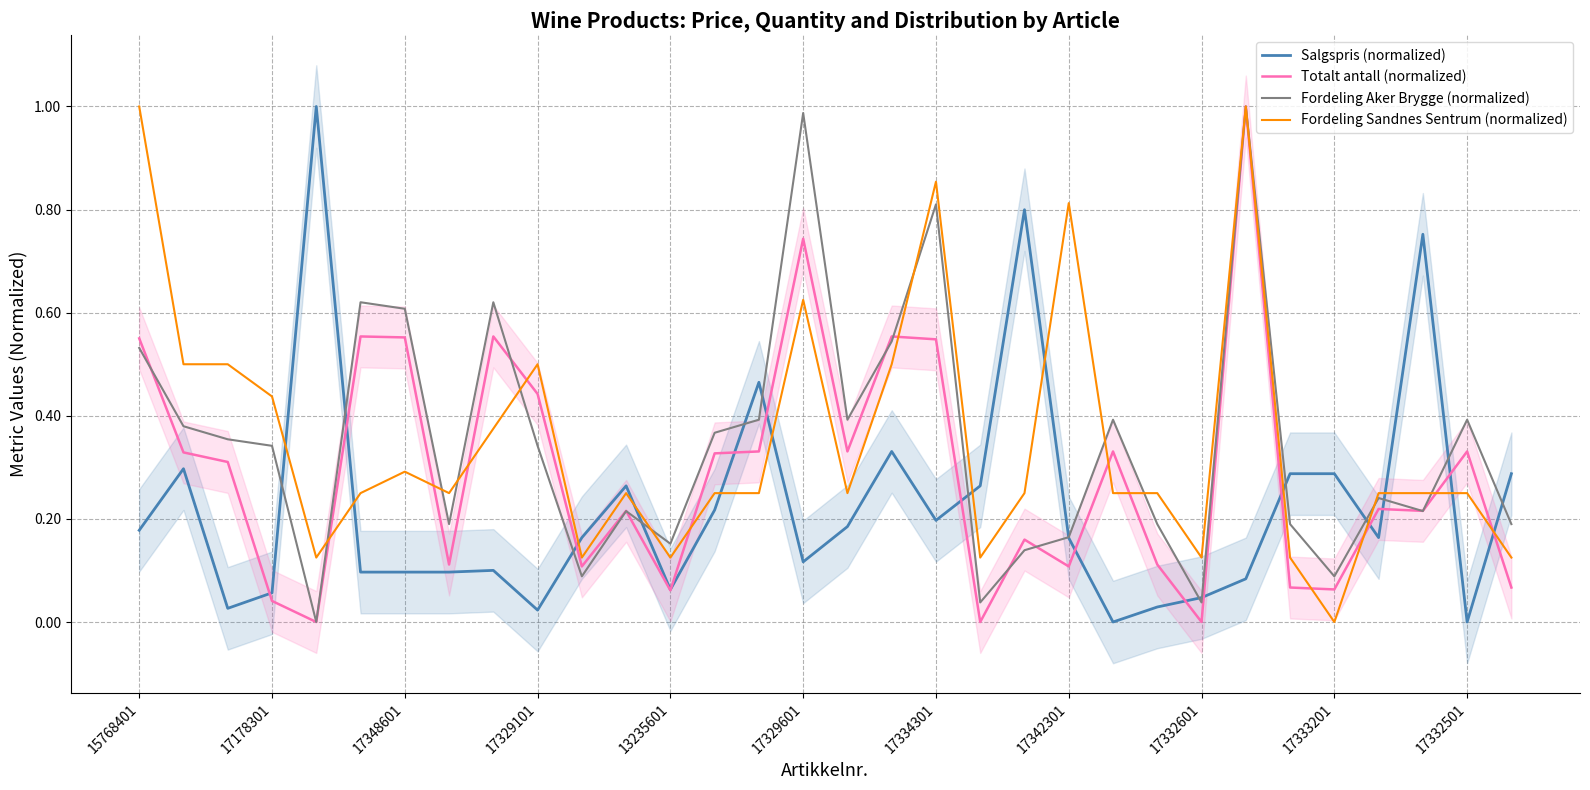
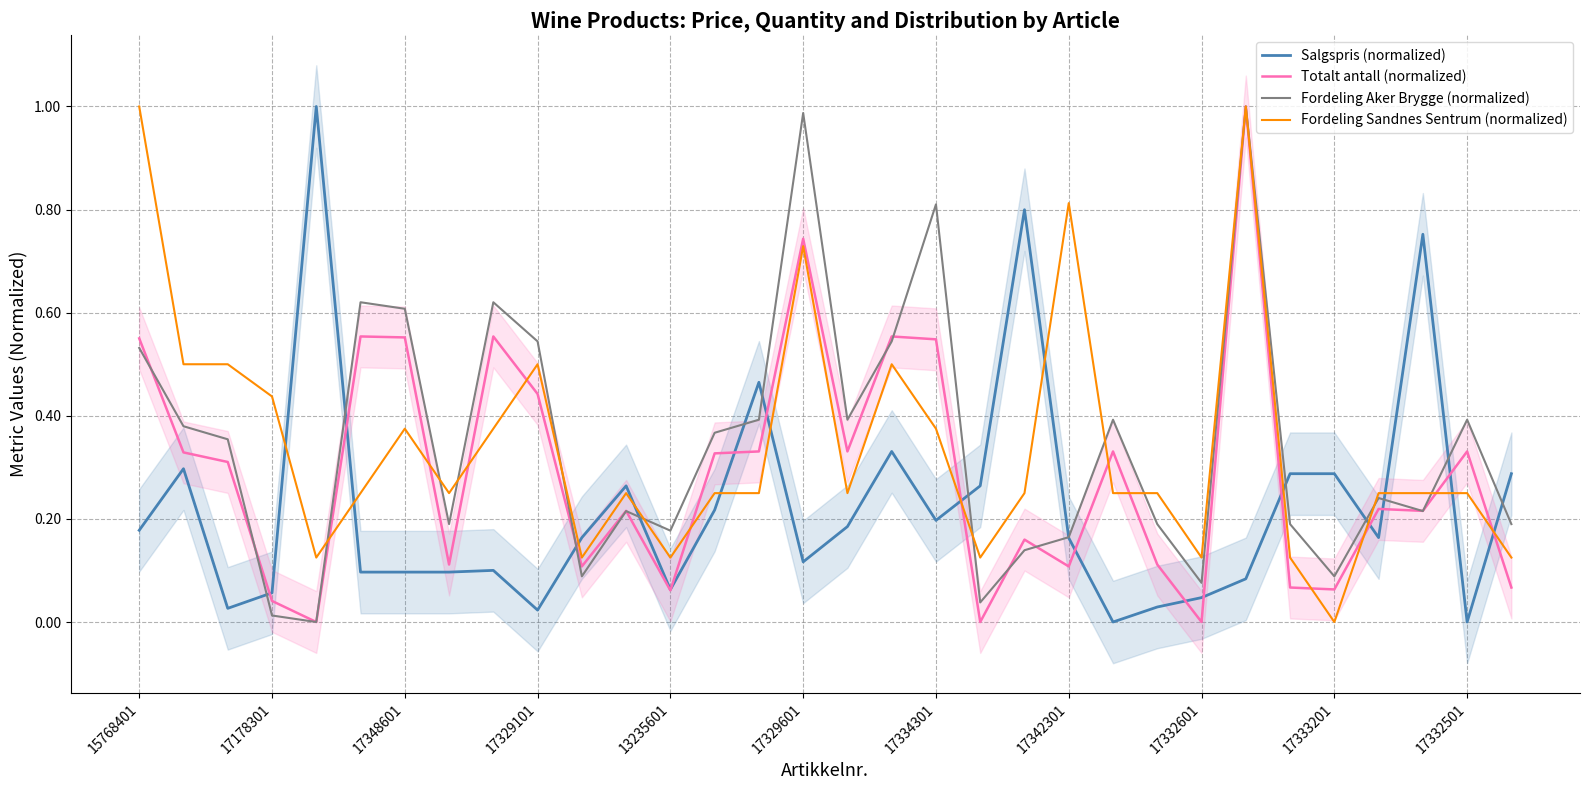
Fordeling Aker Brygge (normalized), 17178301: 0.34 -> 0.01
Fordeling Sandnes Sentrum (normalized), 17348601: 0.29 -> 0.38
Fordeling Aker Brygge (normalized), 17329101: 0.34 -> 0.54
Fordeling Aker Brygge (normalized), 13235601: 0.15 -> 0.18
Fordeling Sandnes Sentrum (normalized), 17329601: 0.63 -> 0.73
Fordeling Sandnes Sentrum (normalized), 17334301: 0.85 -> 0.38
Fordeling Aker Brygge (normalized), 17332601: 0.04 -> 0.08
